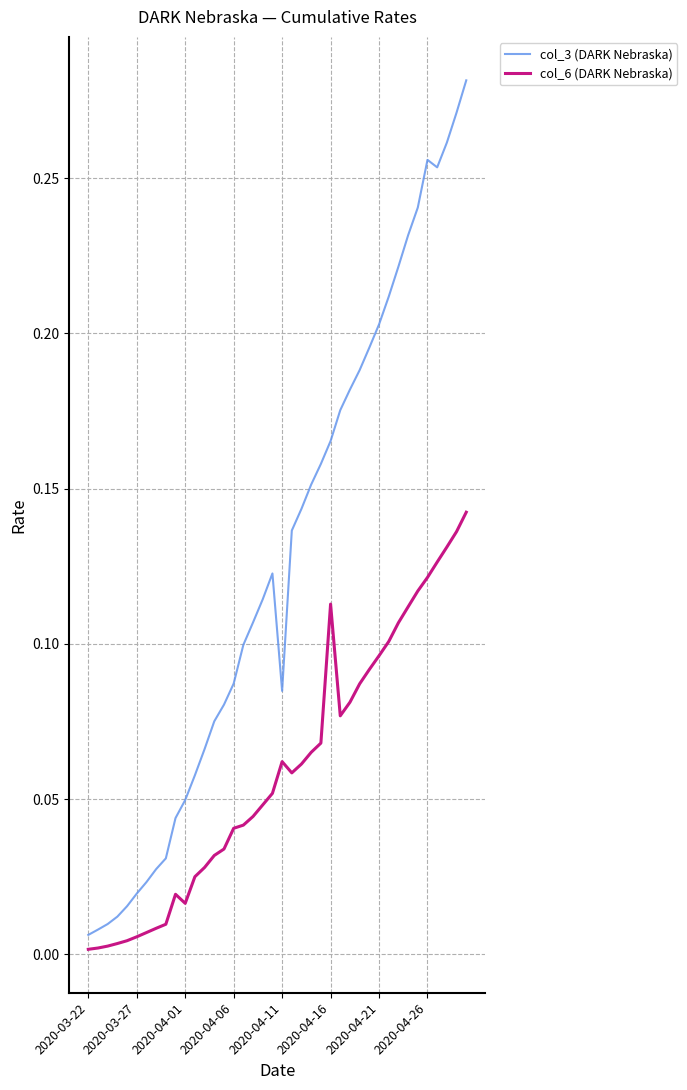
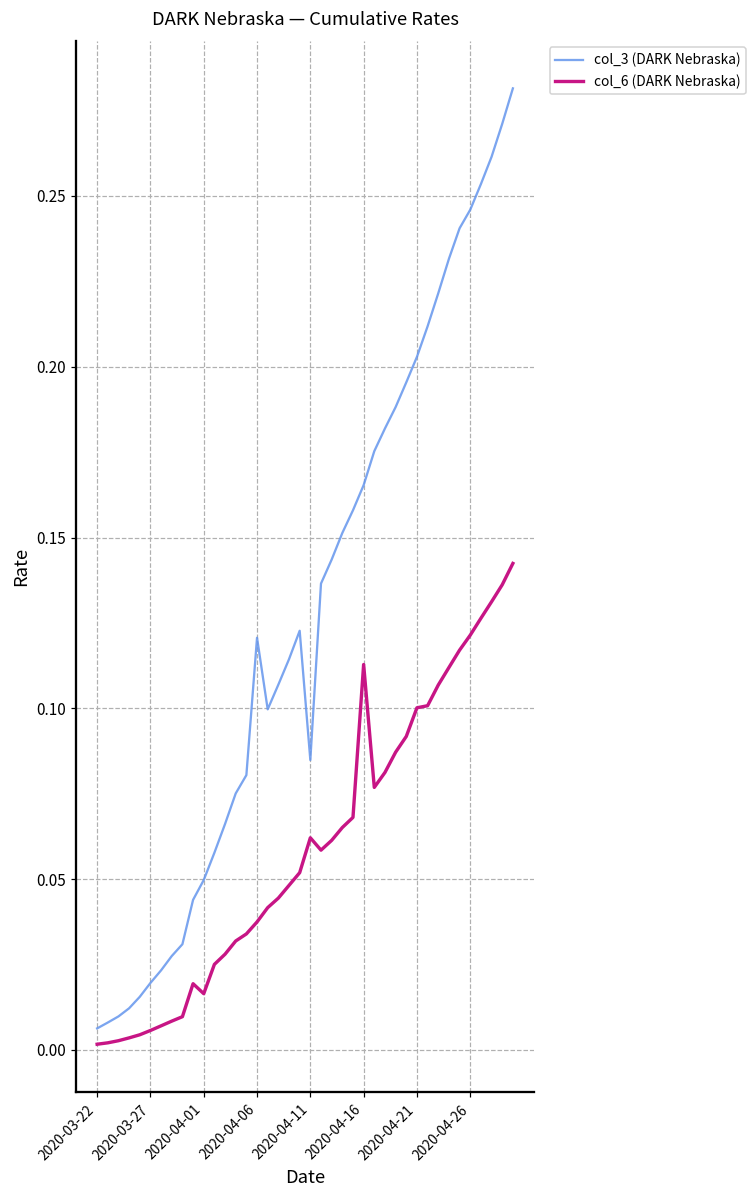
col_3 (DARK Nebraska), 2020-04-06: 0.087 -> 0.121
col_6 (DARK Nebraska), 2020-04-06: 0.041 -> 0.037
col_6 (DARK Nebraska), 2020-04-21: 0.096 -> 0.100
col_3 (DARK Nebraska), 2020-04-26: 0.256 -> 0.246
